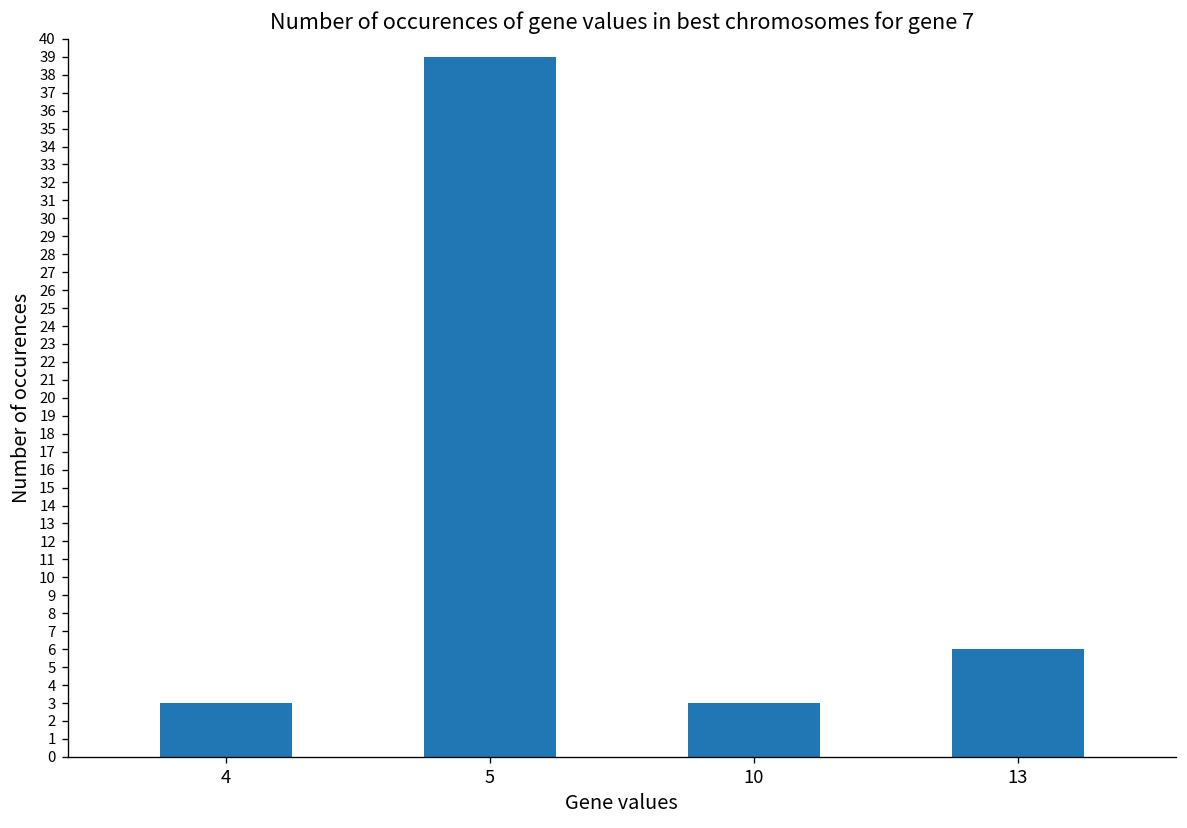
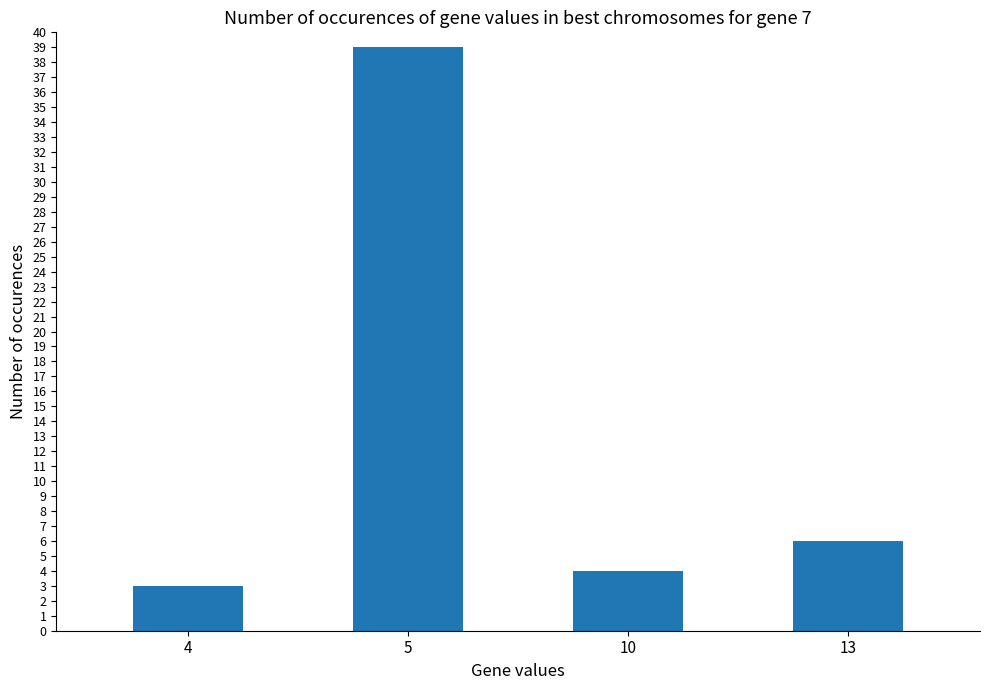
10: 3 -> 4
